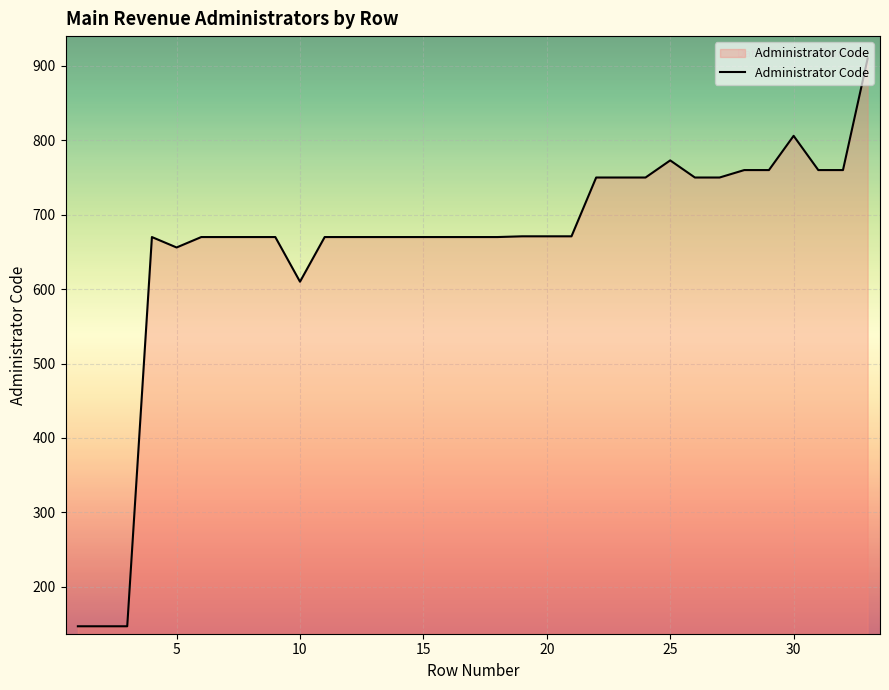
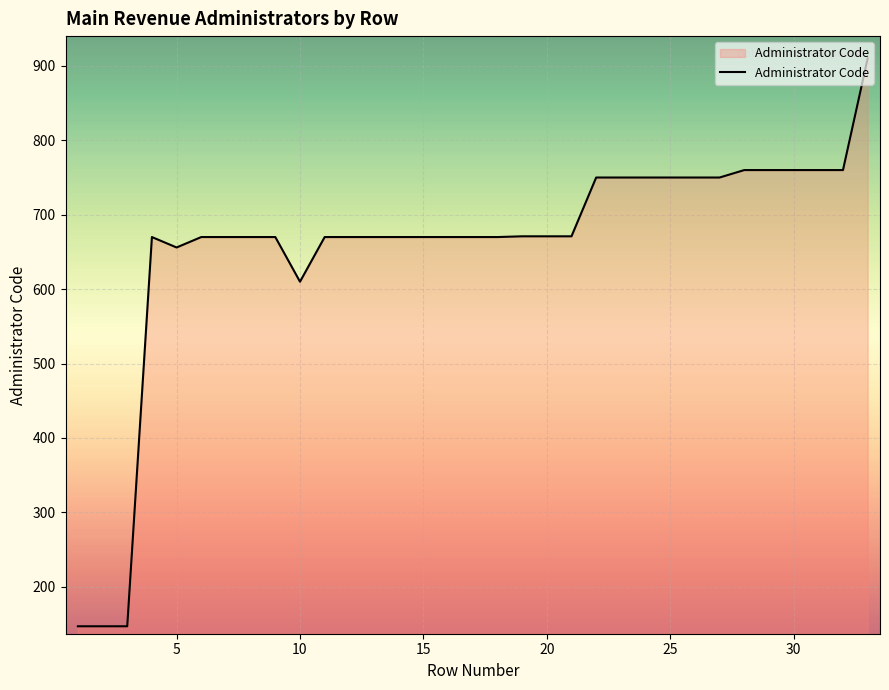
25: 770 -> 750
30: 810 -> 760
